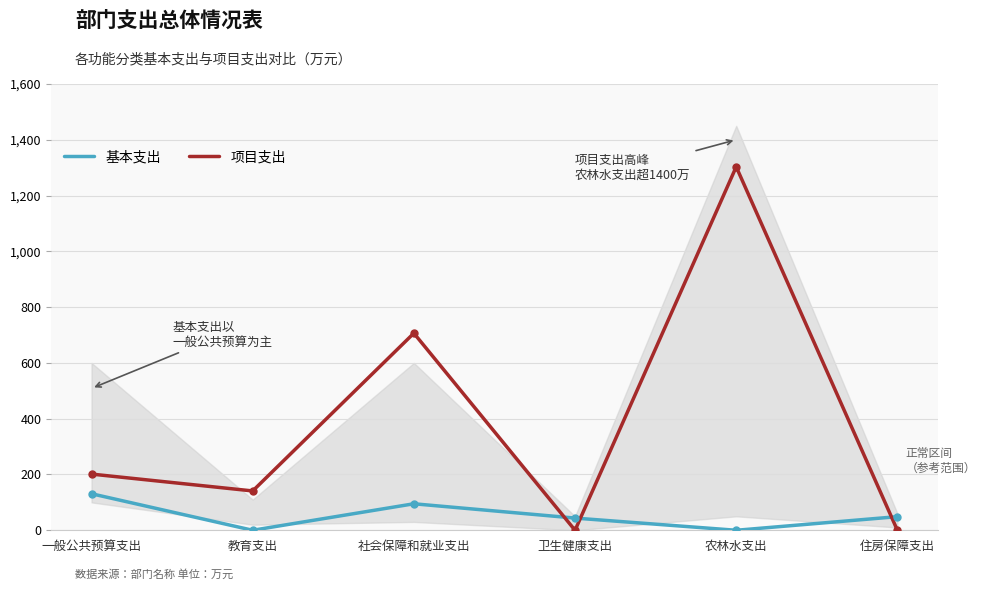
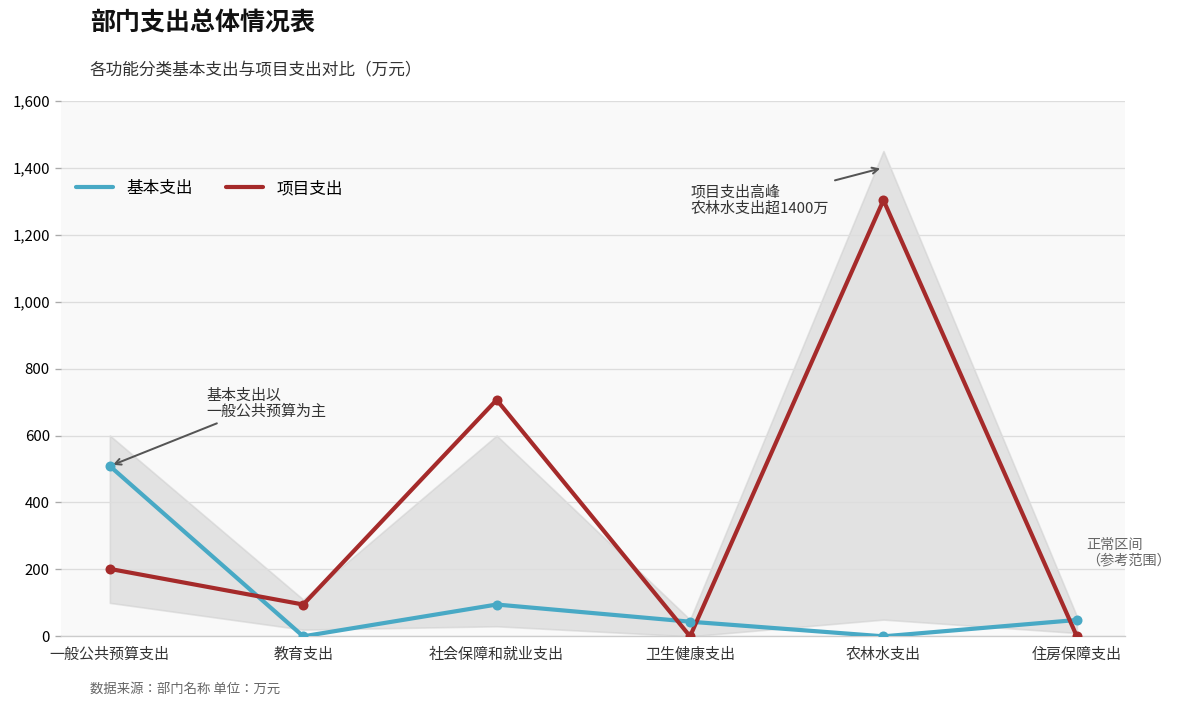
基本支出, 一般公共预算支出: 130 -> 510
项目支出, 教育支出: 140 -> 100
